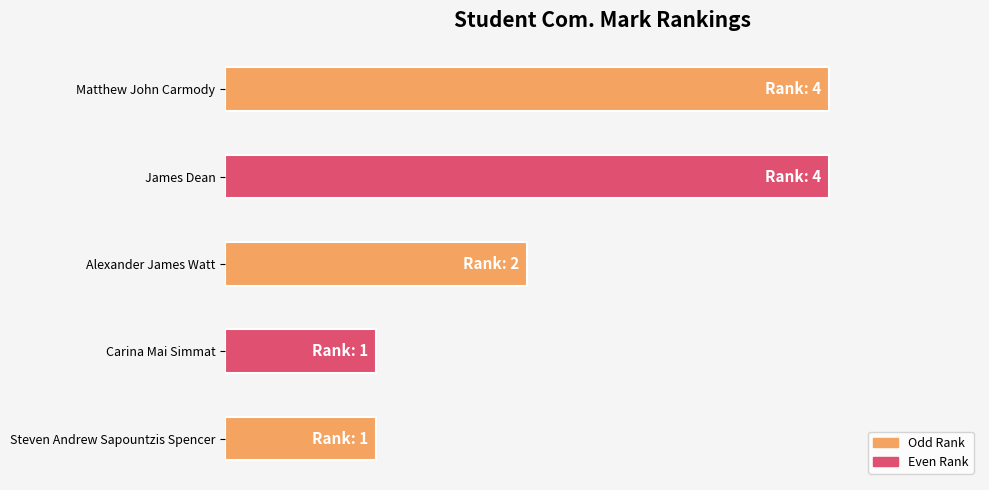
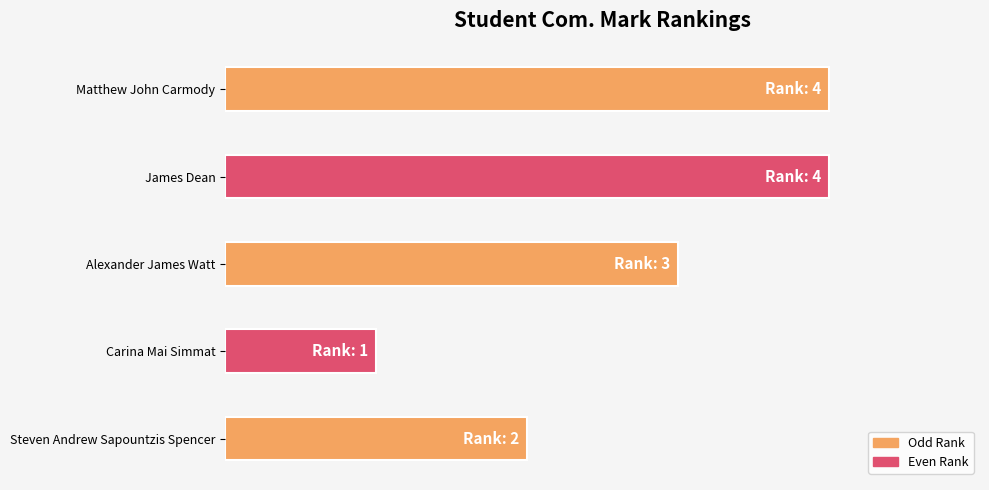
Alexander James Watt: 2 -> 3
Steven Andrew Sapountzis Spencer: 1 -> 2
